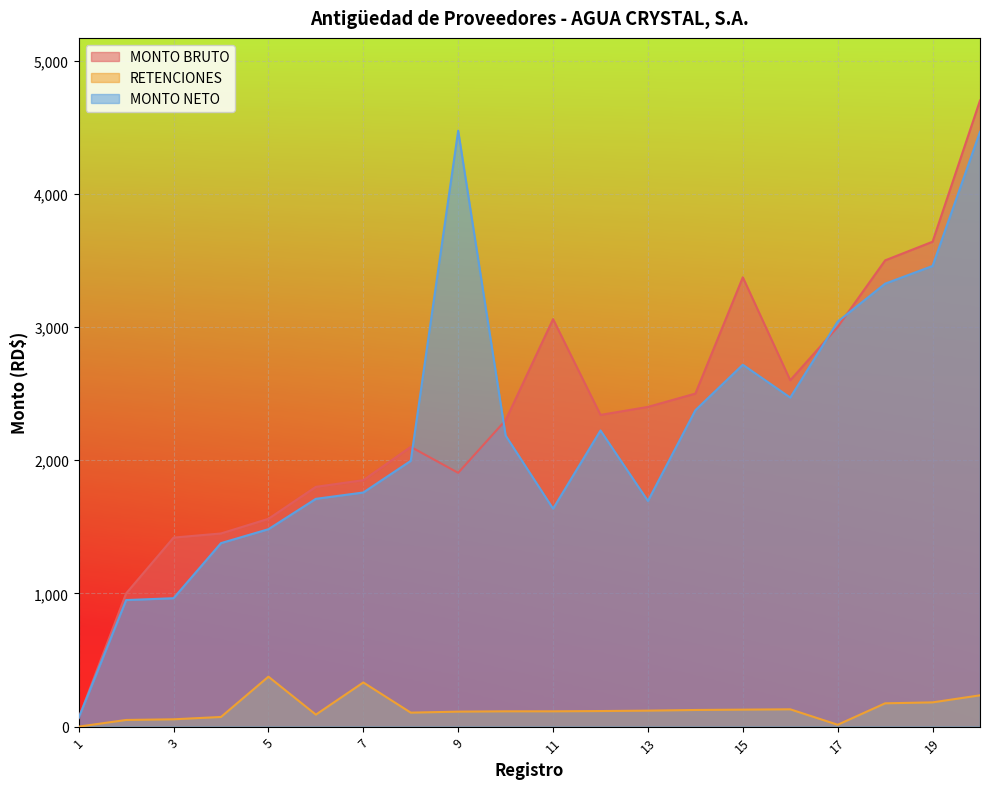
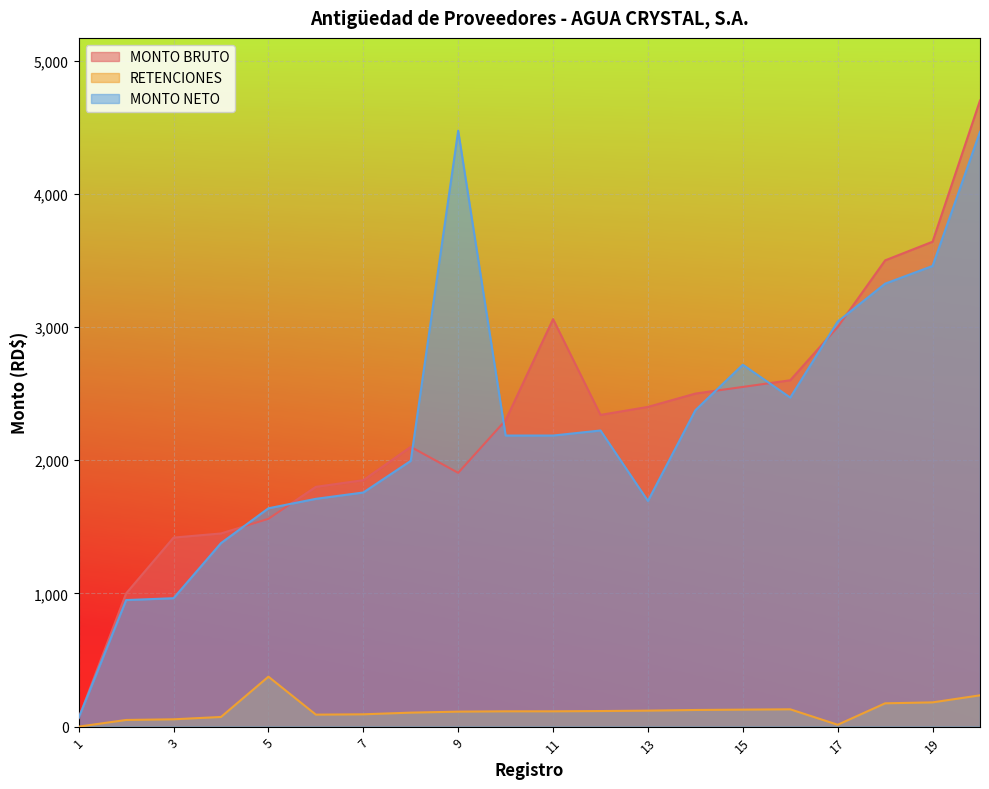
MONTO NETO, 5: 1,480 -> 1,640
RETENCIONES, 7: 330 -> 90
MONTO NETO, 11: 1,640 -> 2,190
MONTO BRUTO, 15: 3,370 -> 2,550
